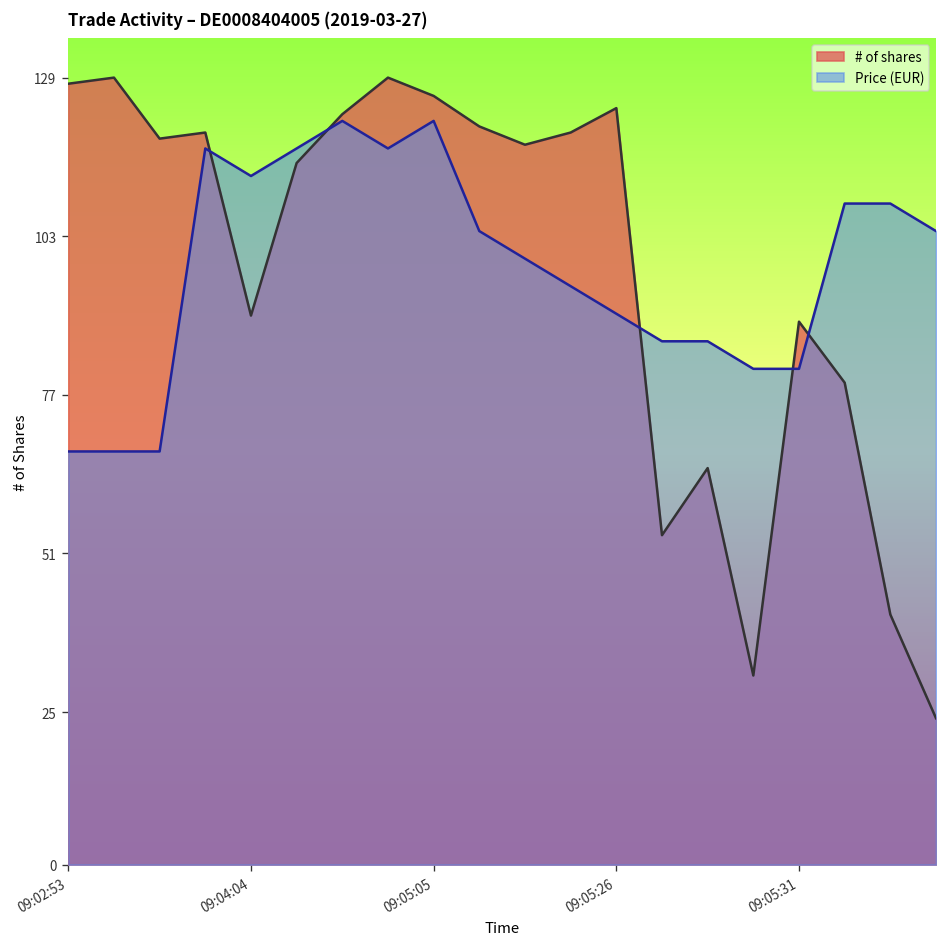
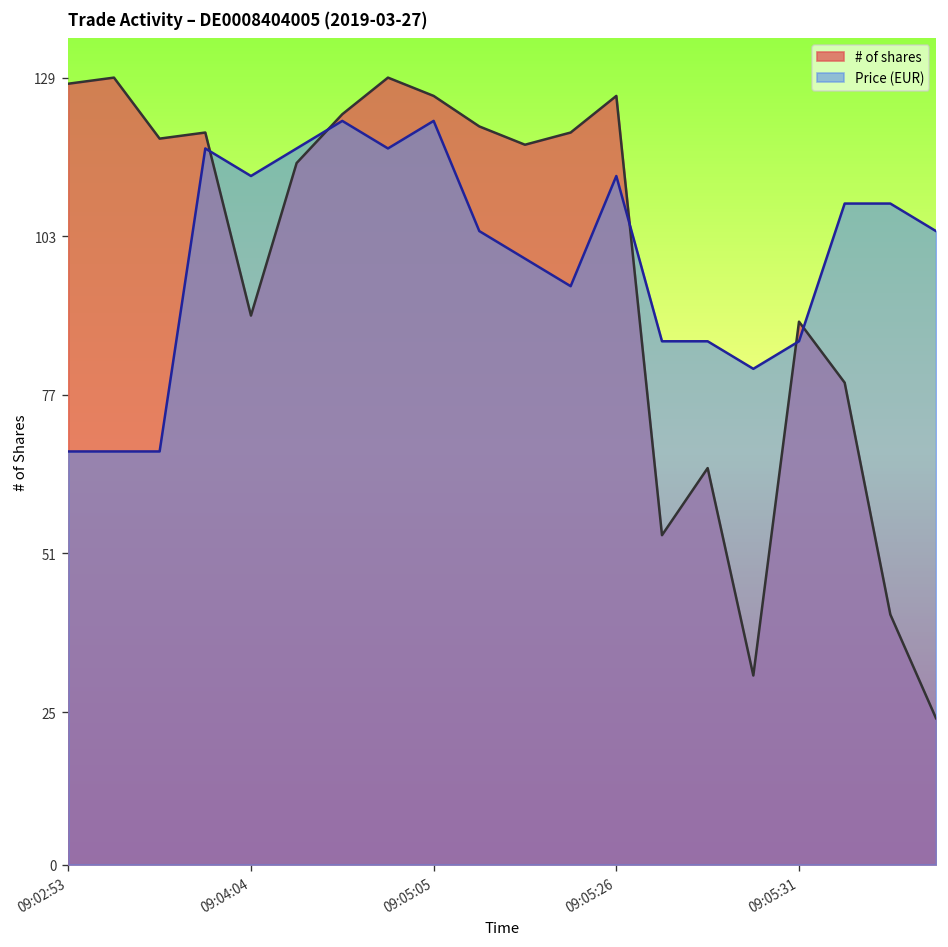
# of shares, 09:05:26: 124 -> 126
Price (EUR), 09:05:26: 90 -> 113
Price (EUR), 09:05:31: 81 -> 86
